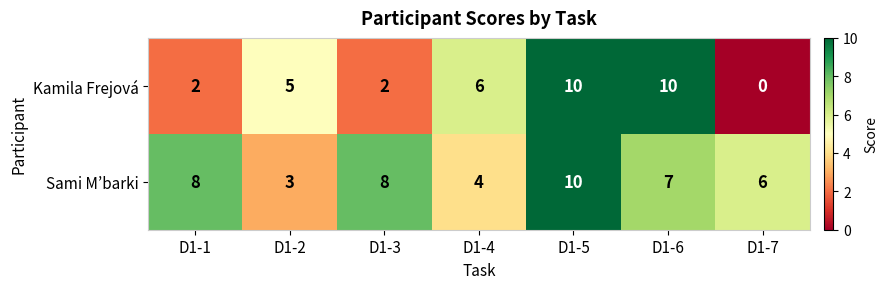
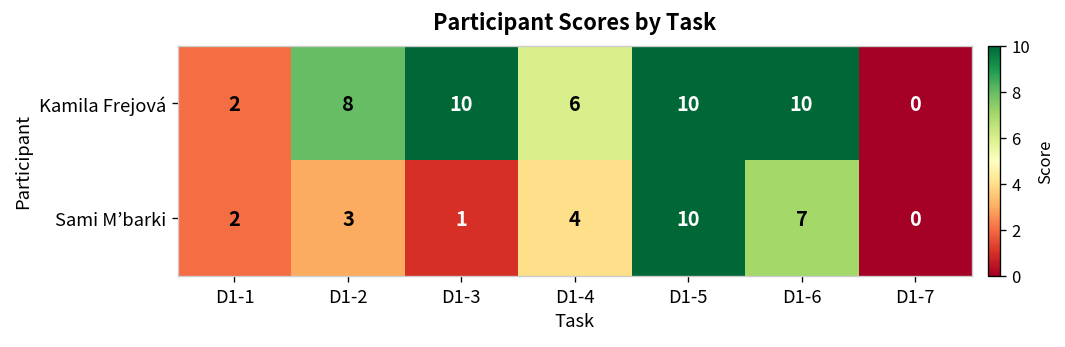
Kamila Frejová, D1-2: 5 -> 8
Kamila Frejová, D1-3: 2 -> 10
Sami M’barki, D1-1: 8 -> 2
Sami M’barki, D1-3: 8 -> 1
Sami M’barki, D1-7: 6 -> 0
